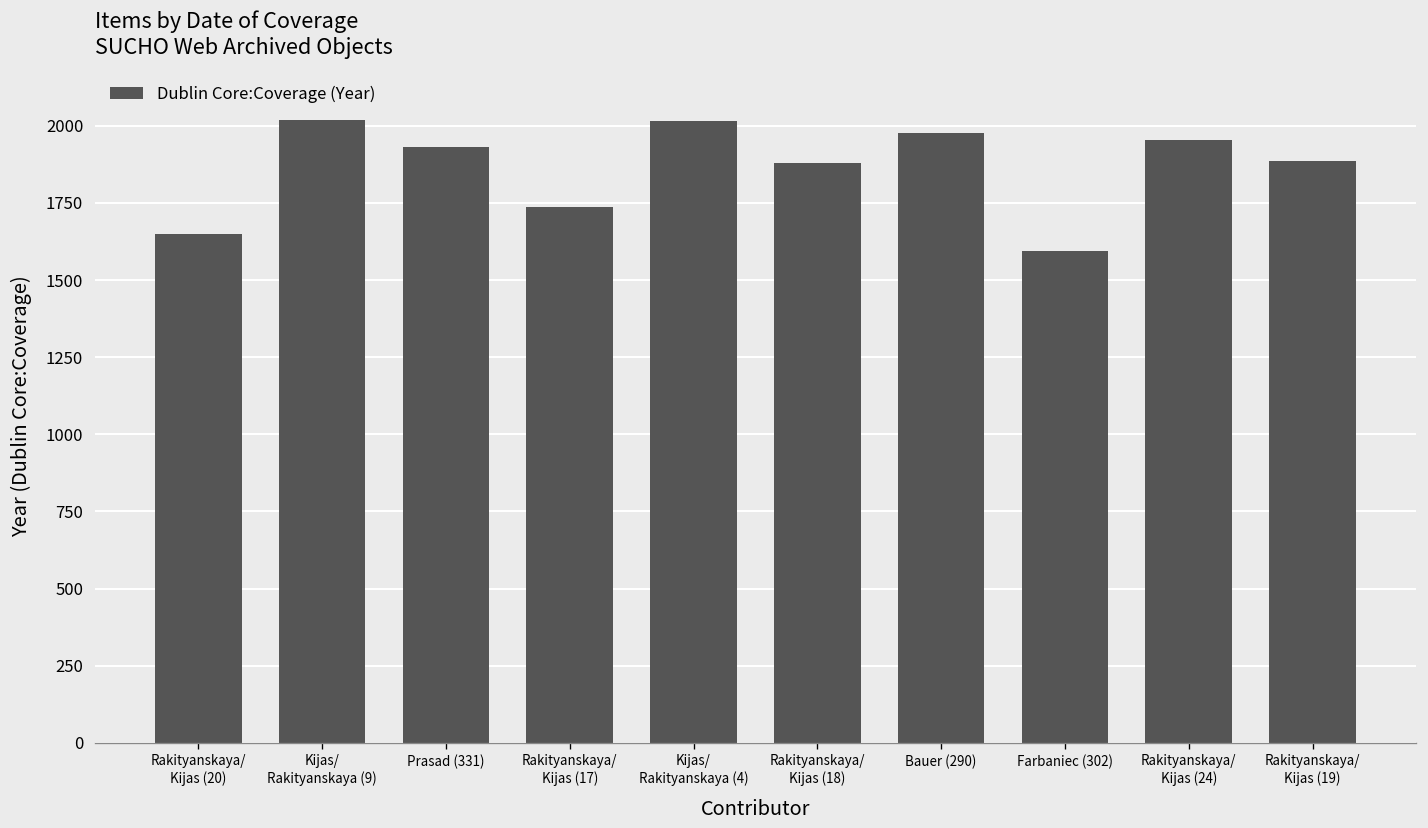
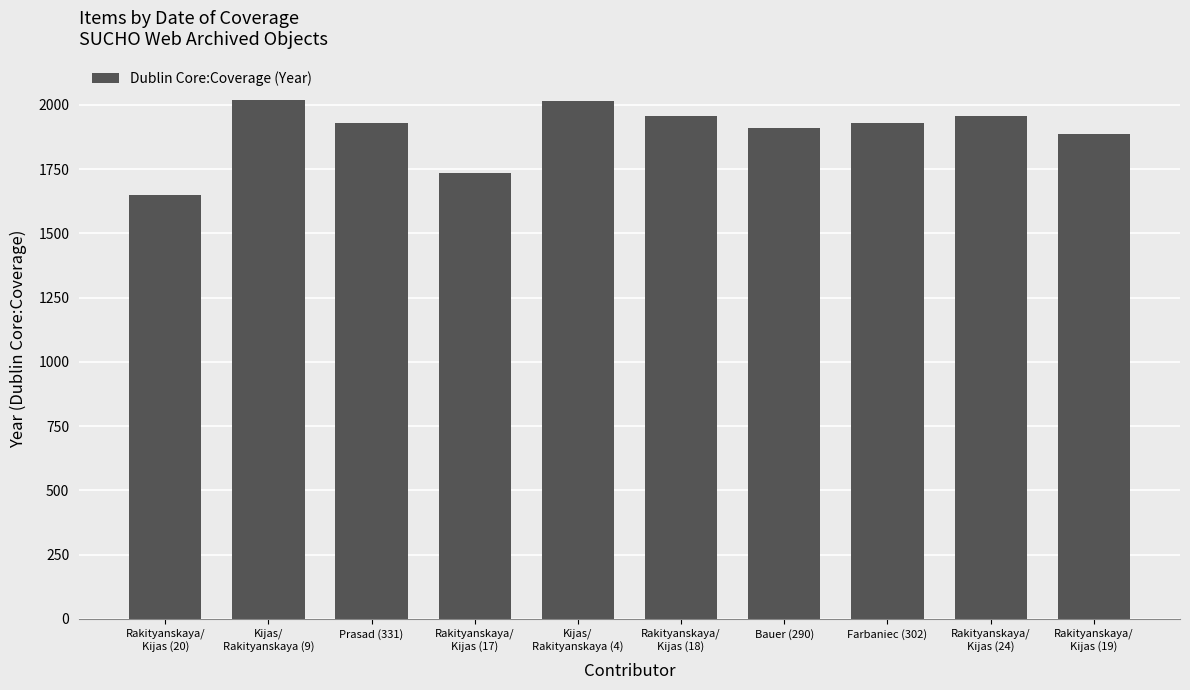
Rakityanskaya/ Kijas (18): 1880 -> 1960
Bauer (290): 1980 -> 1910
Farbaniec (302): 1600 -> 1930
